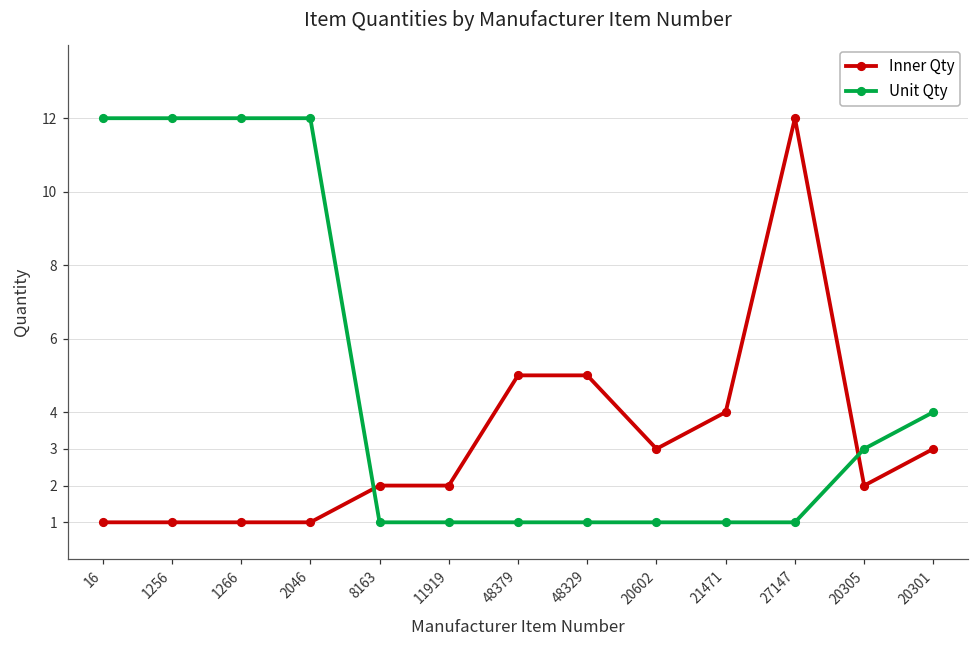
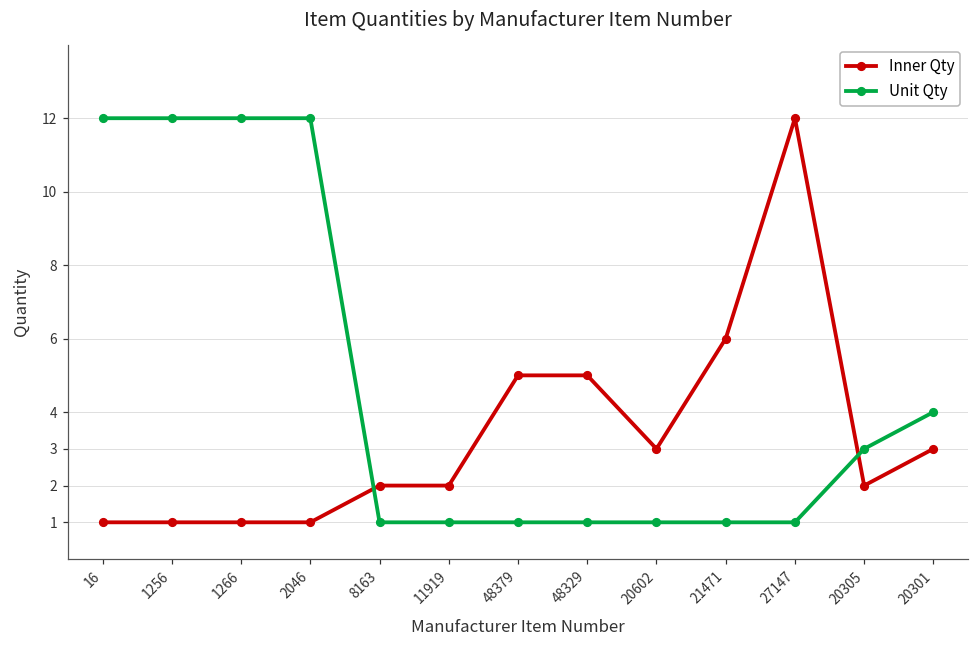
Inner Qty, 21471: 4 -> 6
